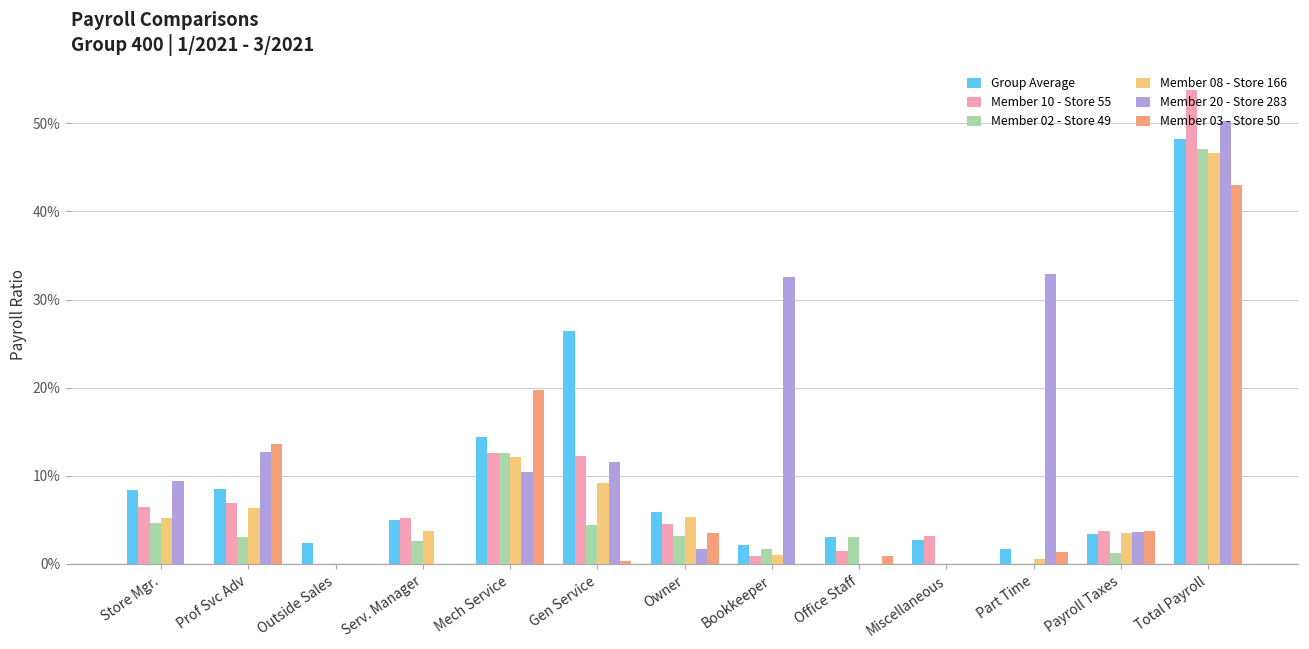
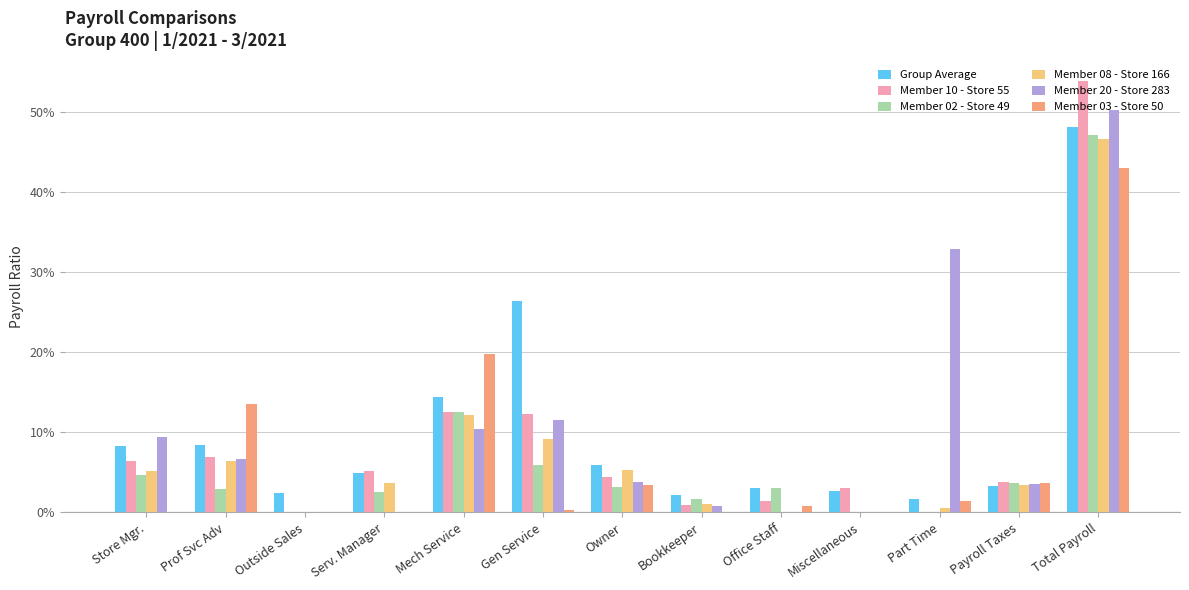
Member 20 - Store 283, Prof Svc Adv: 13% -> 7%
Member 02 - Store 49, Gen Service: 4% -> 6%
Member 20 - Store 283, Owner: 2% -> 4%
Member 20 - Store 283, Bookkeeper: 33% -> 1%
Member 02 - Store 49, Payroll Taxes: 1% -> 4%
